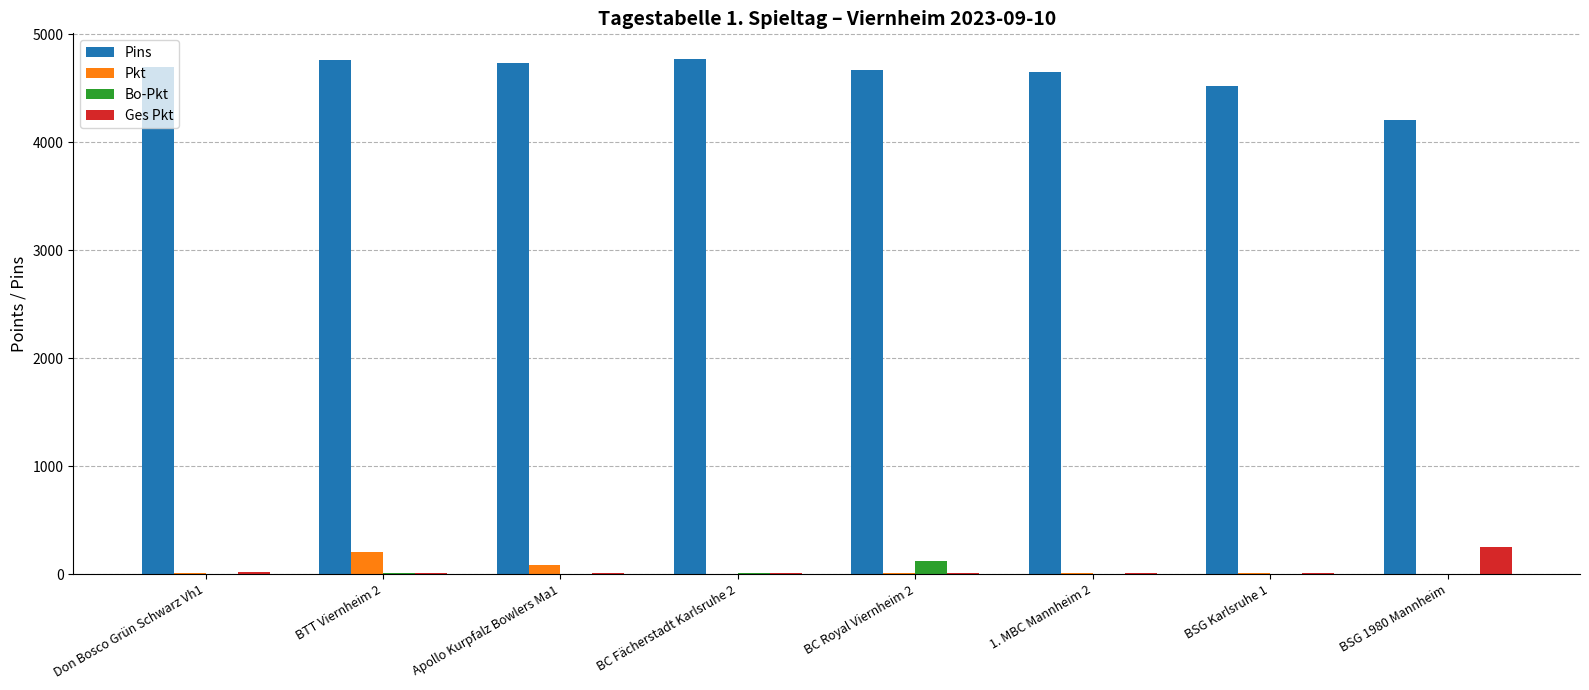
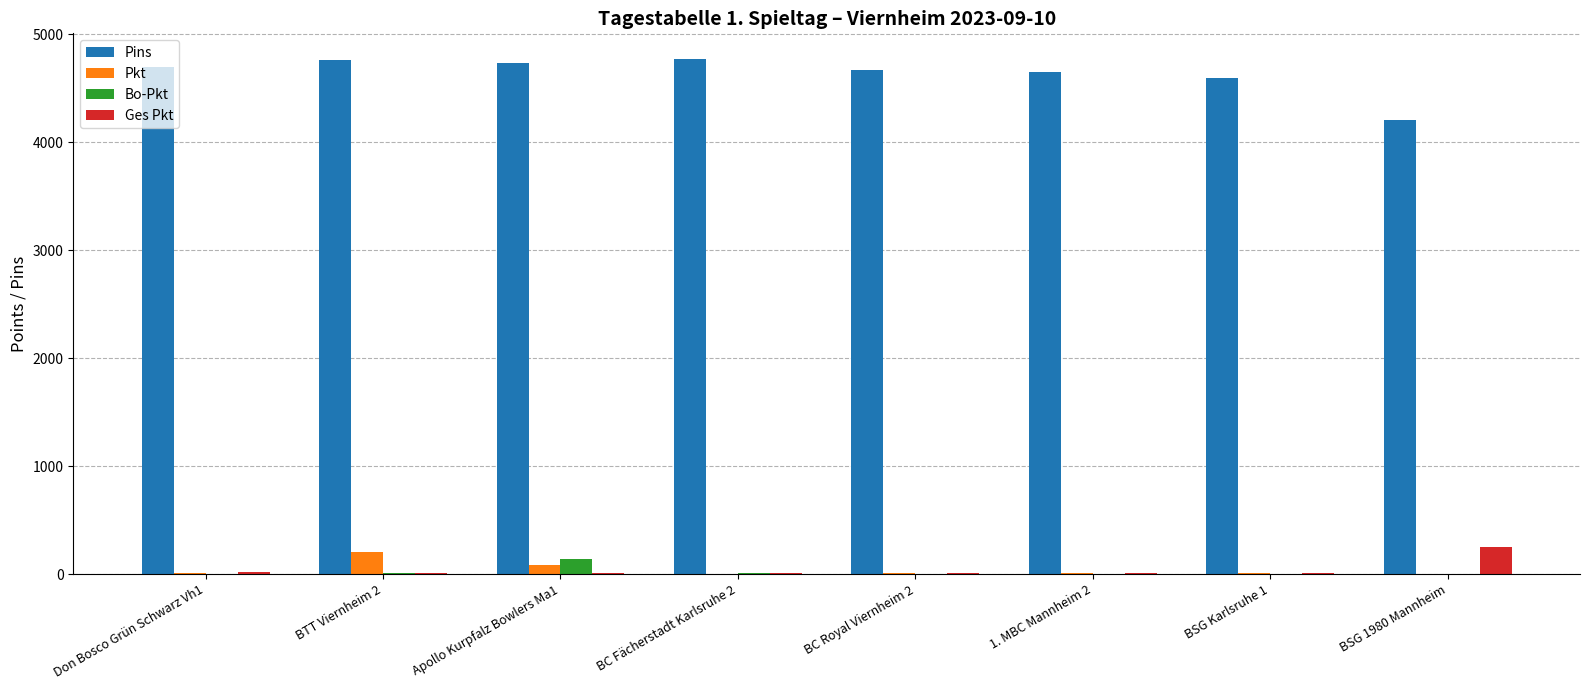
Bo-Pkt, Apollo Kurpfalz Bowlers Ma1: 10 -> 140
Bo-Pkt, BC Royal Viernheim 2: 120 -> 0
Pins, BSG Karlsruhe 1: 4520 -> 4600
